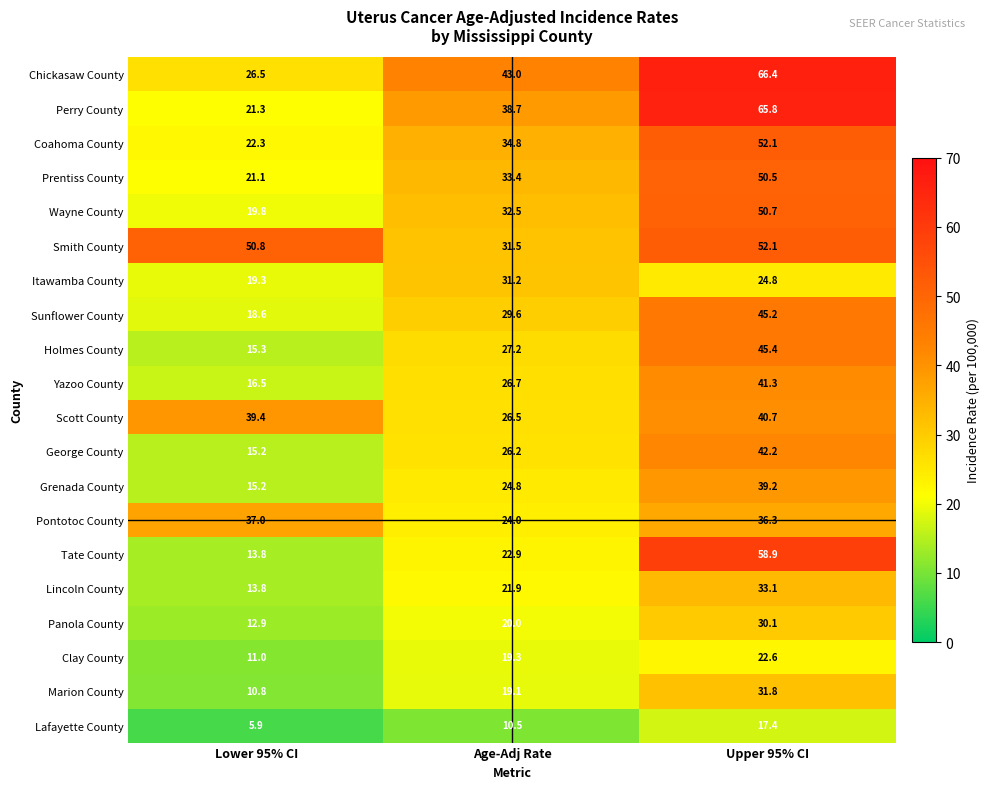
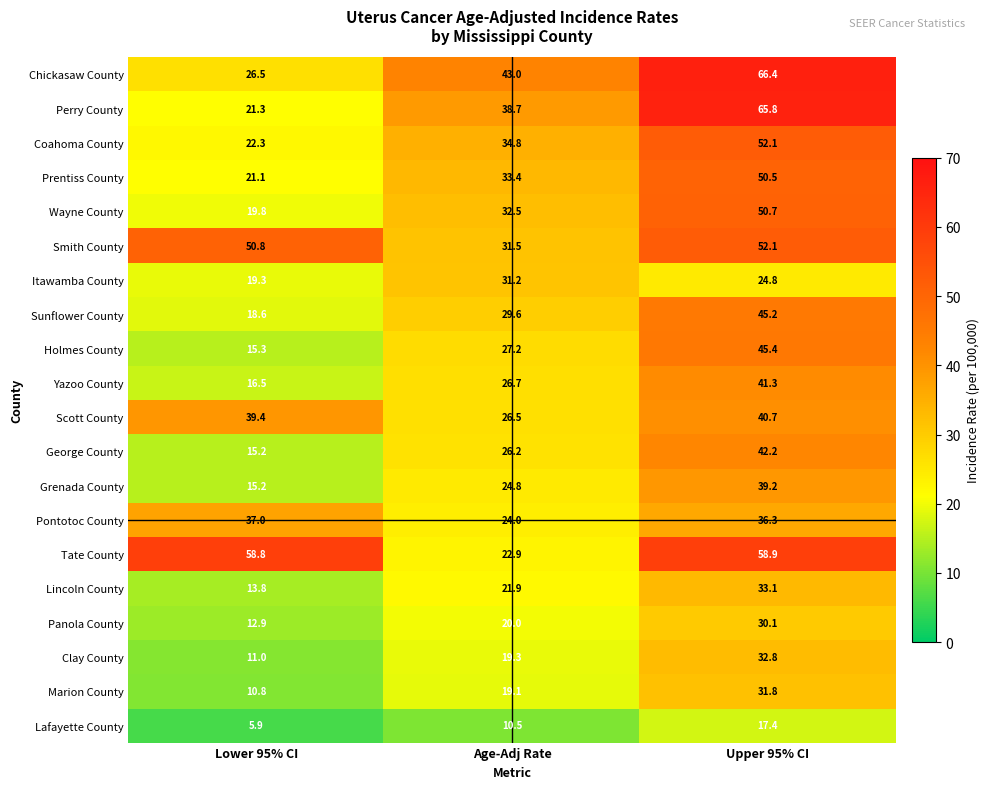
Tate County, Lower 95% CI: 13.8 -> 58.8
Clay County, Upper 95% CI: 22.6 -> 32.8
